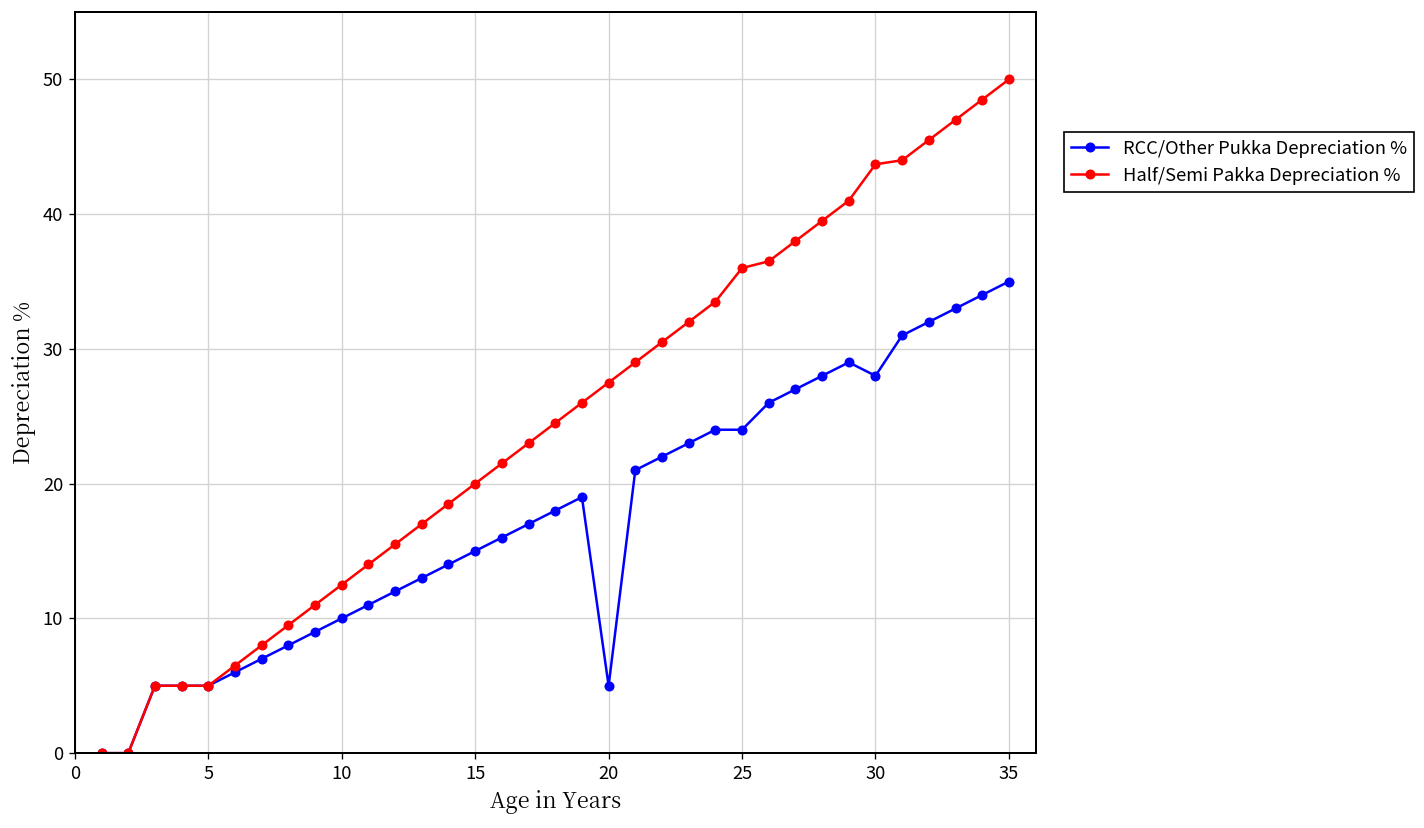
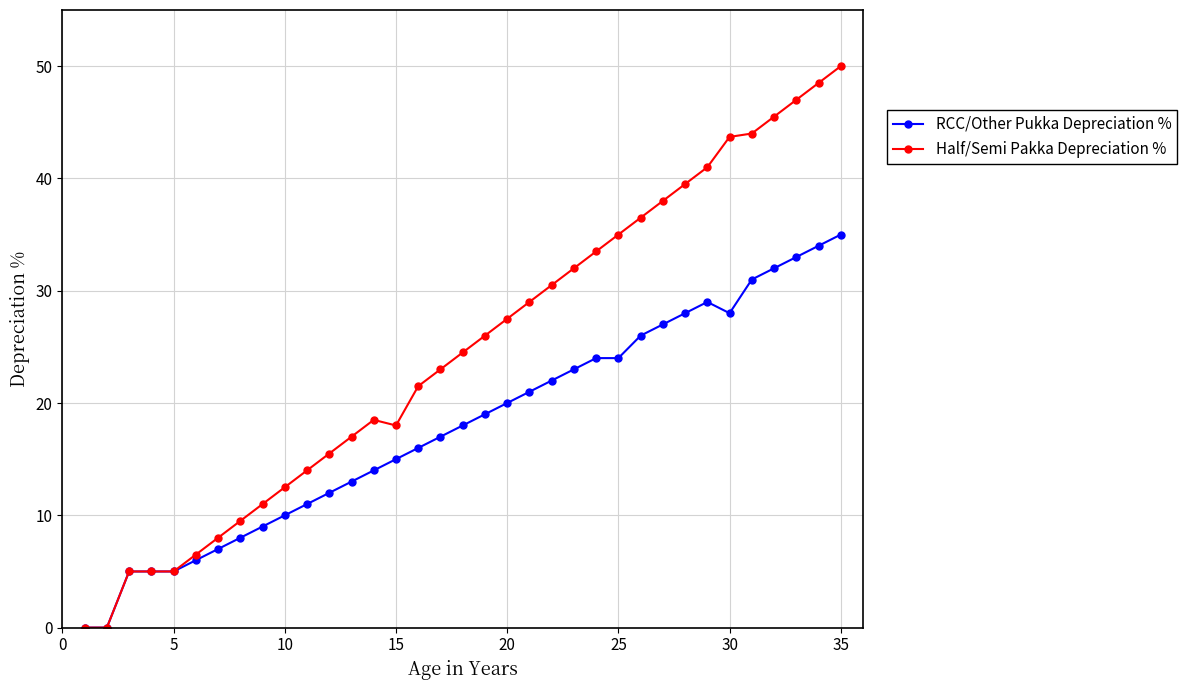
Half/Semi Pakka Depreciation %, 15: 20 -> 18
RCC/Other Pukka Depreciation %, 20: 5 -> 20
Half/Semi Pakka Depreciation %, 25: 36 -> 35
